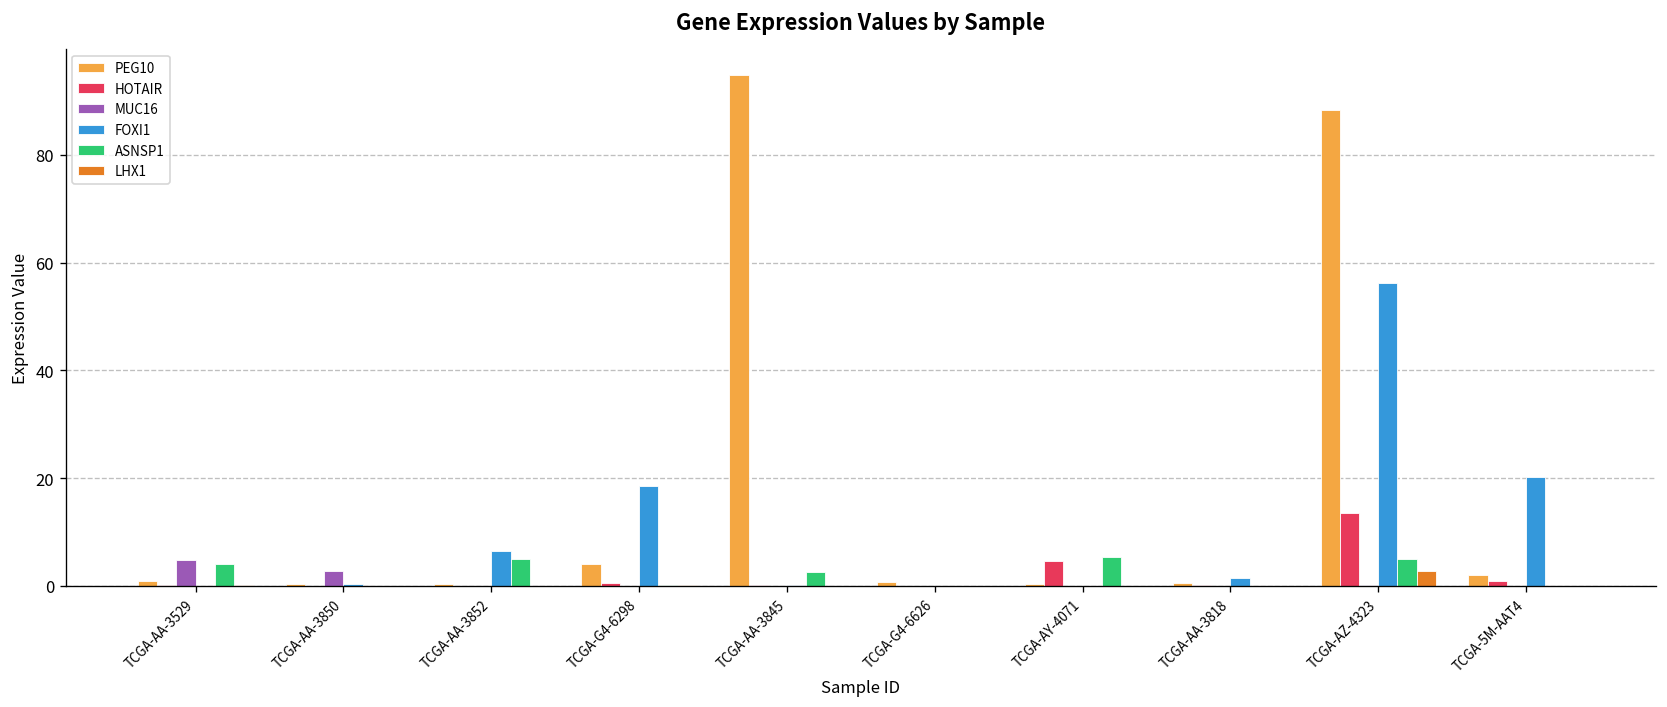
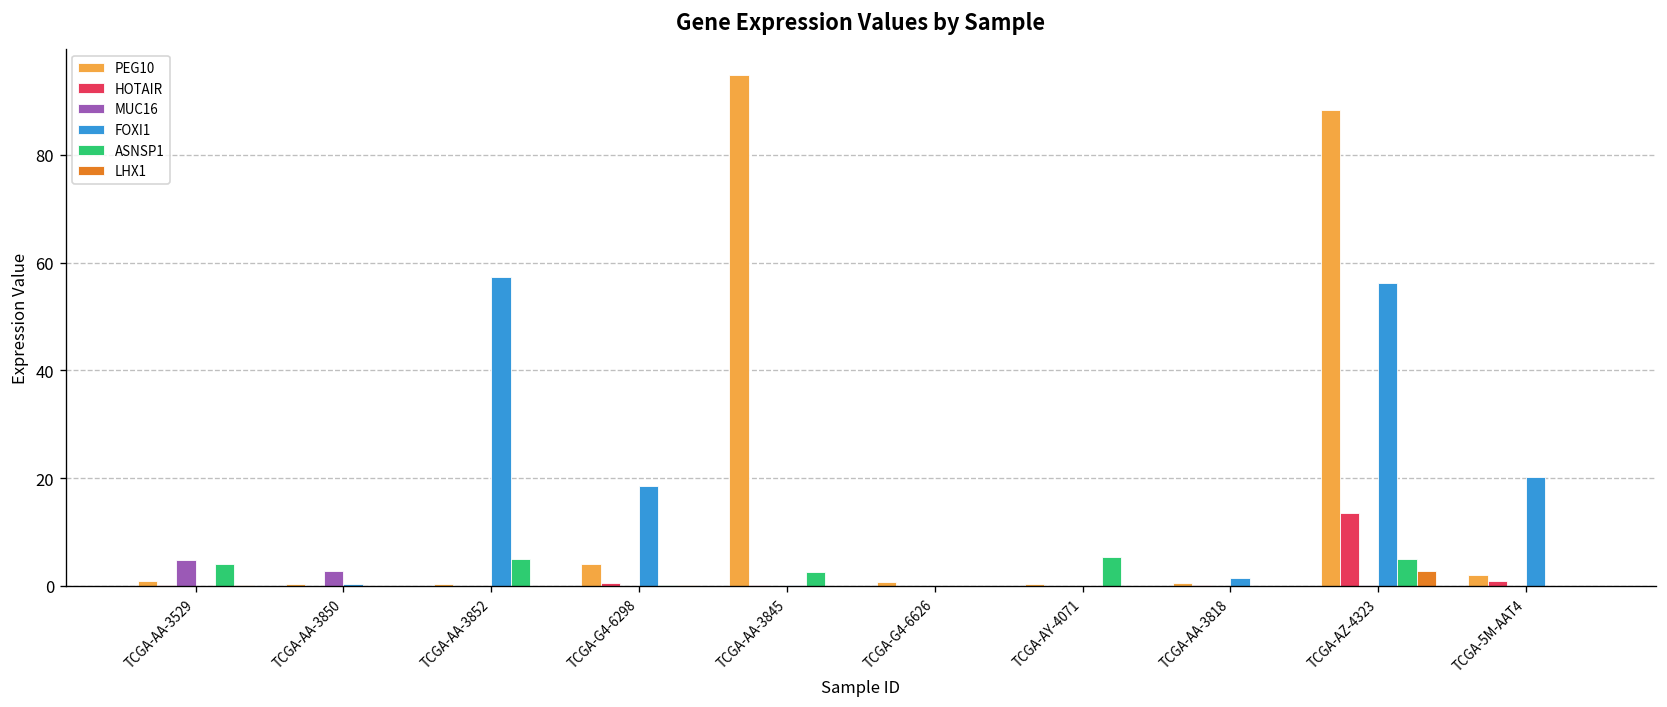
FOXI1, TCGA-AA-3852: 6 -> 57
HOTAIR, TCGA-AY-4071: 5 -> 0
